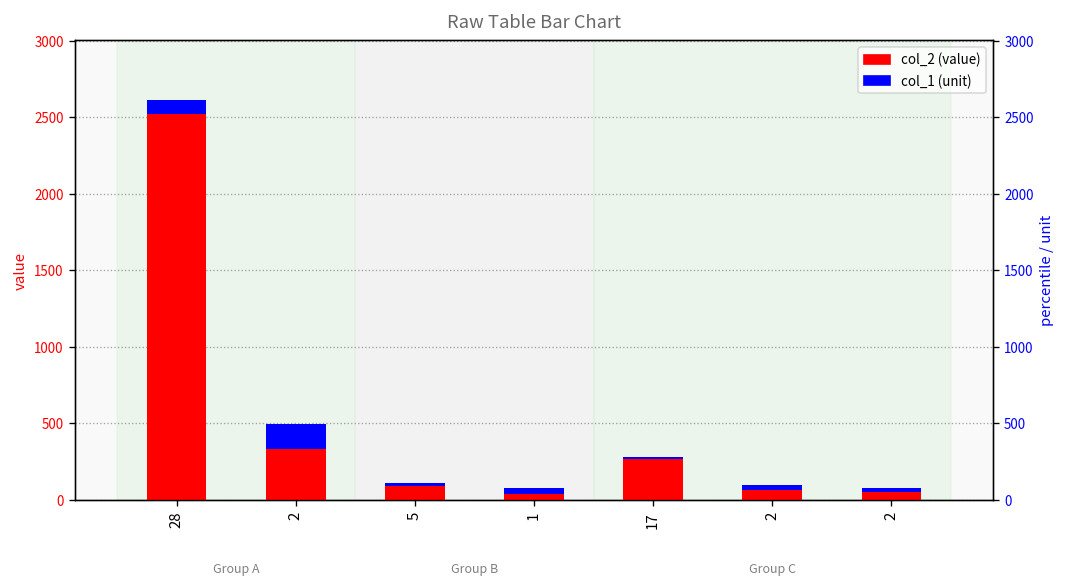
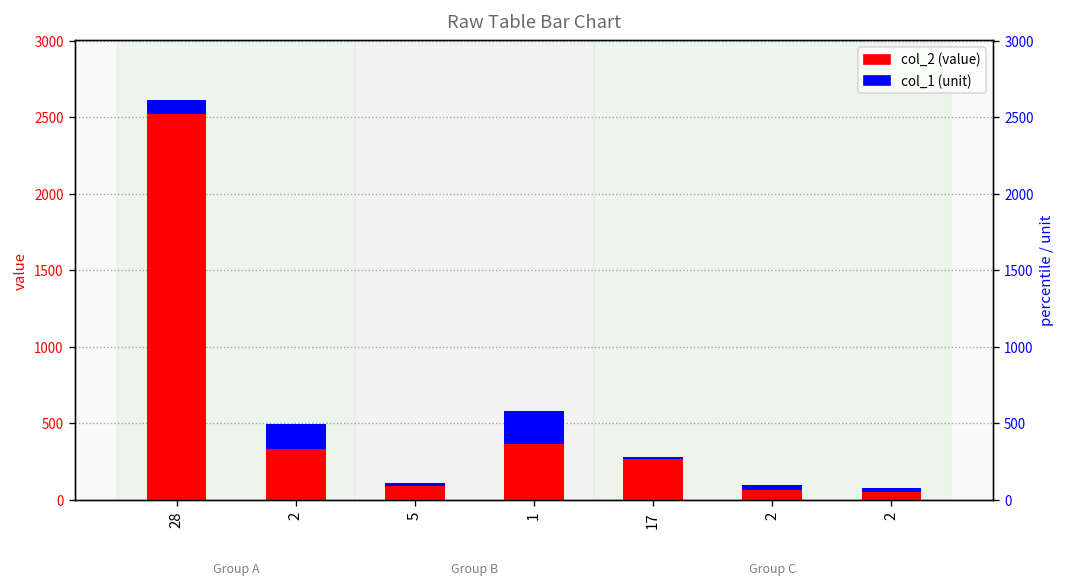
col_2 (value), 1: 40 -> 360
col_1 (unit), 1: 40 -> 220
